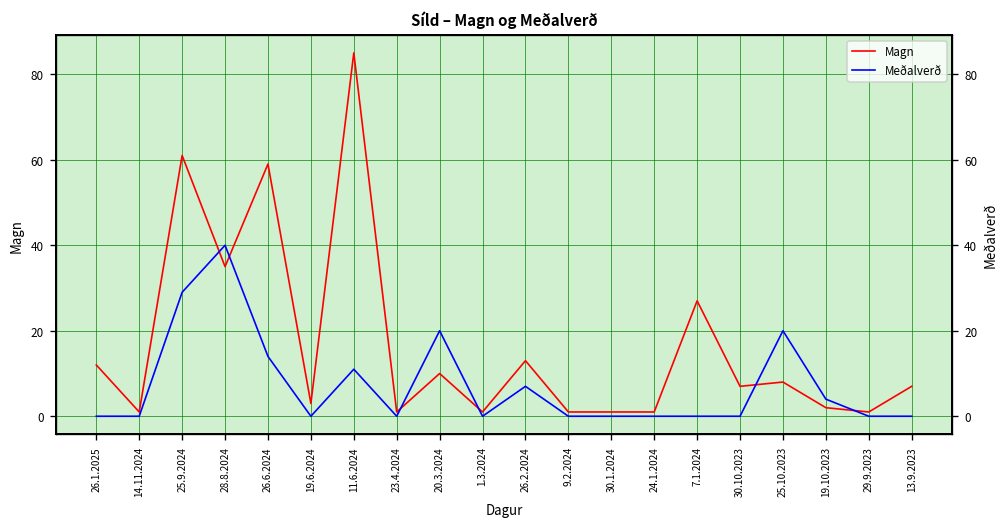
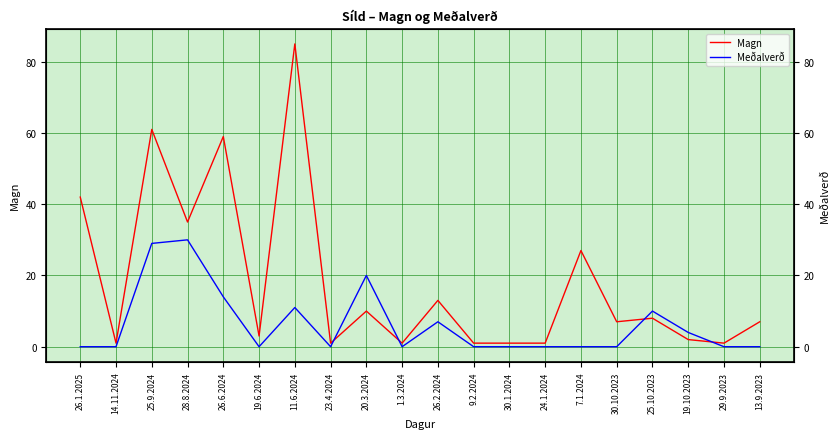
Magn, 26.1.2025: 12 -> 42
Meðalverð, 28.8.2024: 40 -> 30
Meðalverð, 25.10.2023: 20 -> 10
